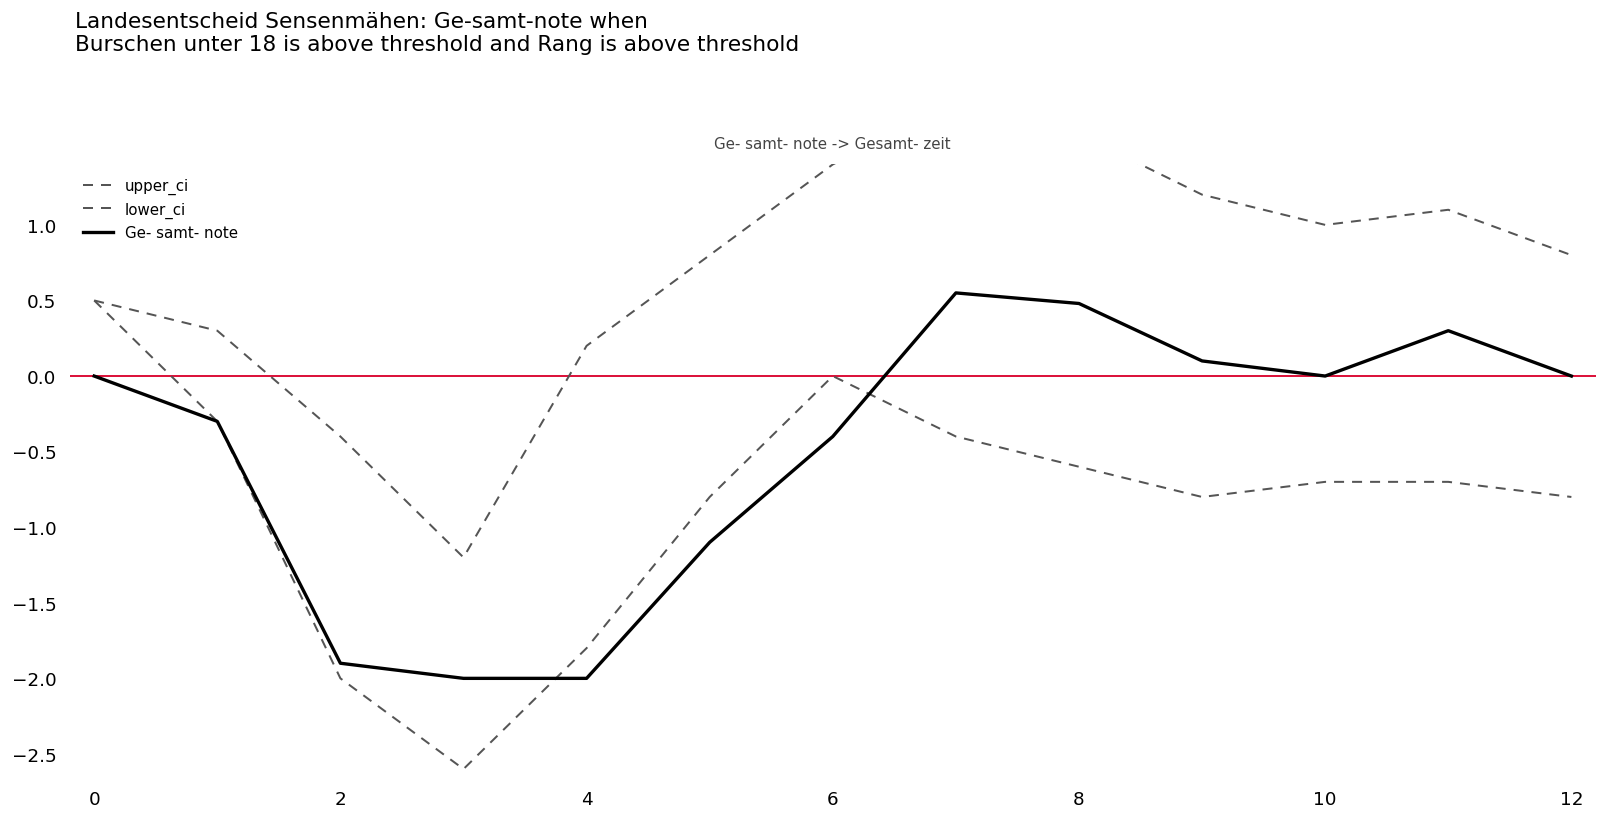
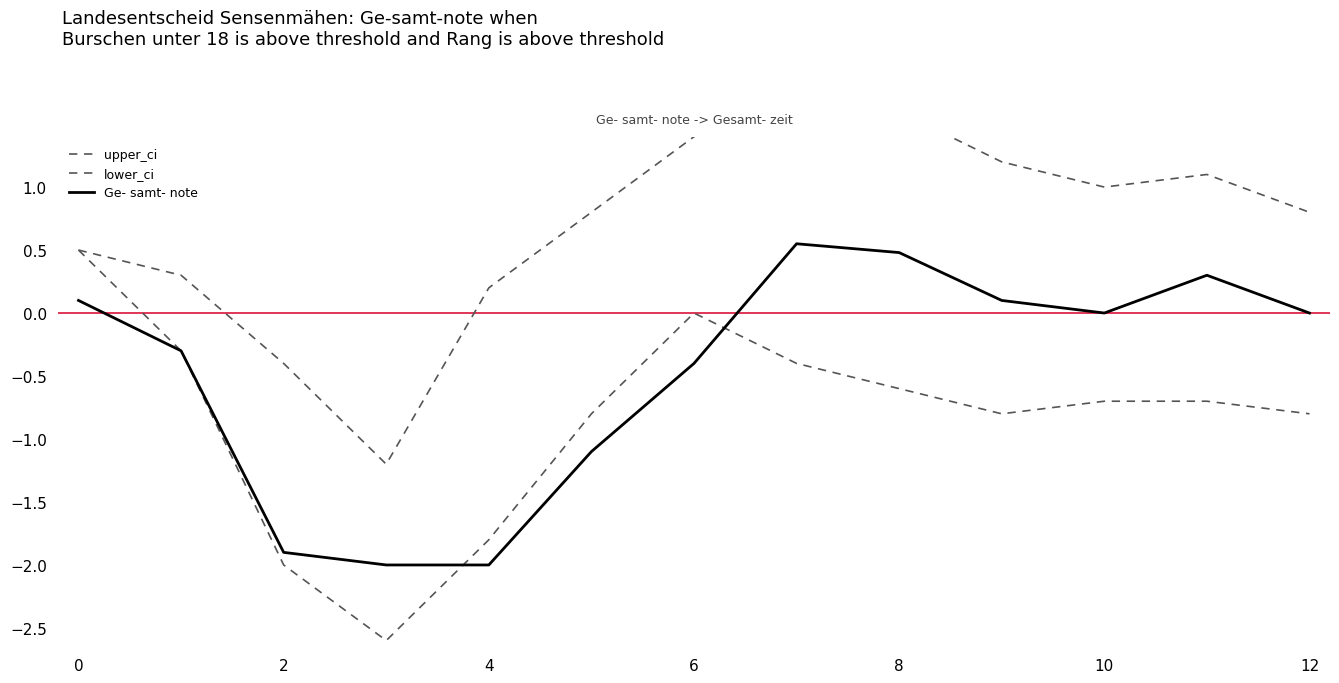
Ge- samt- note, 0: 0.0 -> 0.1
